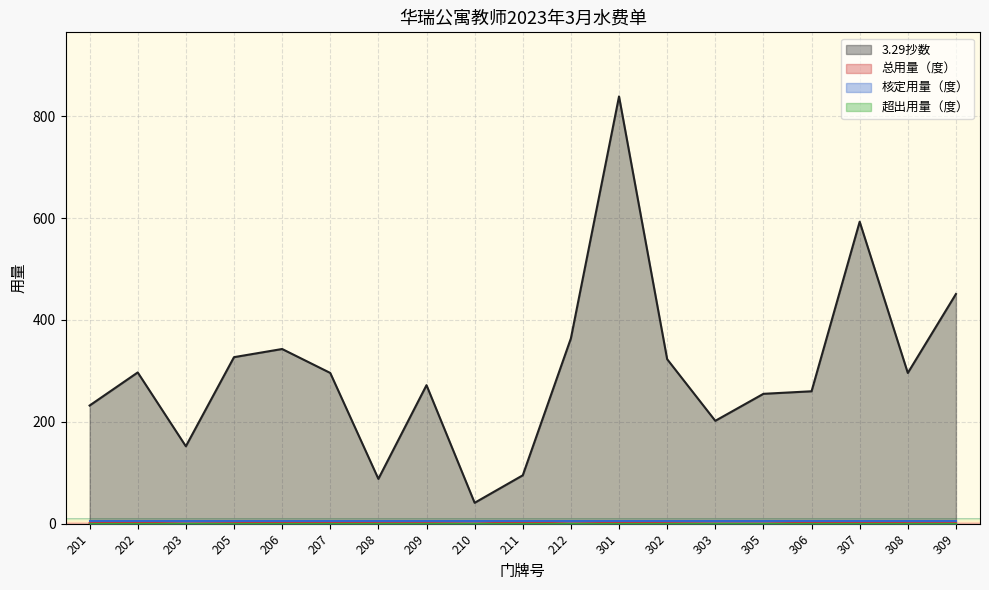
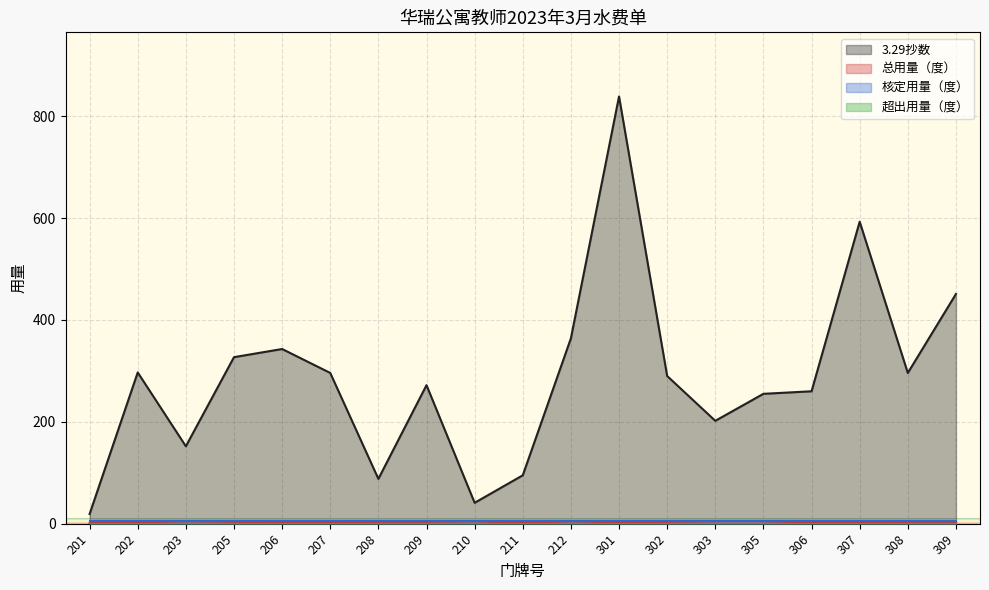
3.29抄数, 201: 230 -> 20
3.29抄数, 302: 320 -> 290
